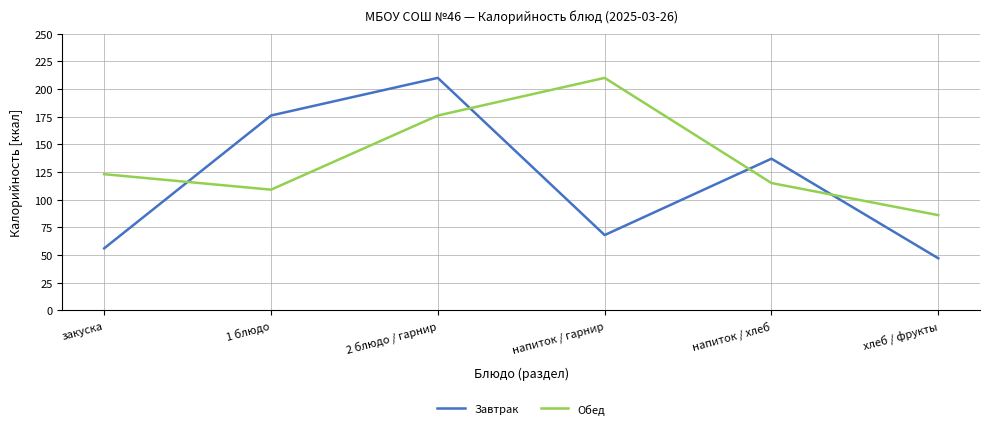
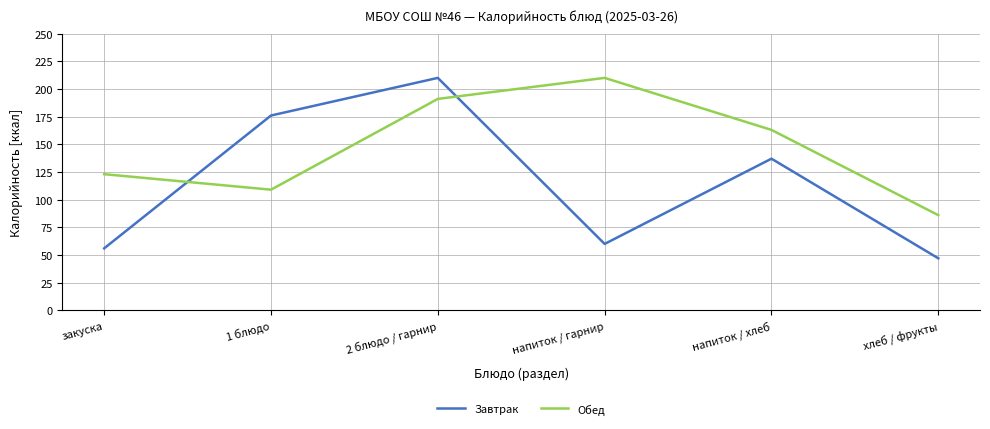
Обед, 2 блюдо / гарнир: 176 -> 191
Завтрак, напиток / гарнир: 68 -> 60
Обед, напиток / хлеб: 115 -> 163
